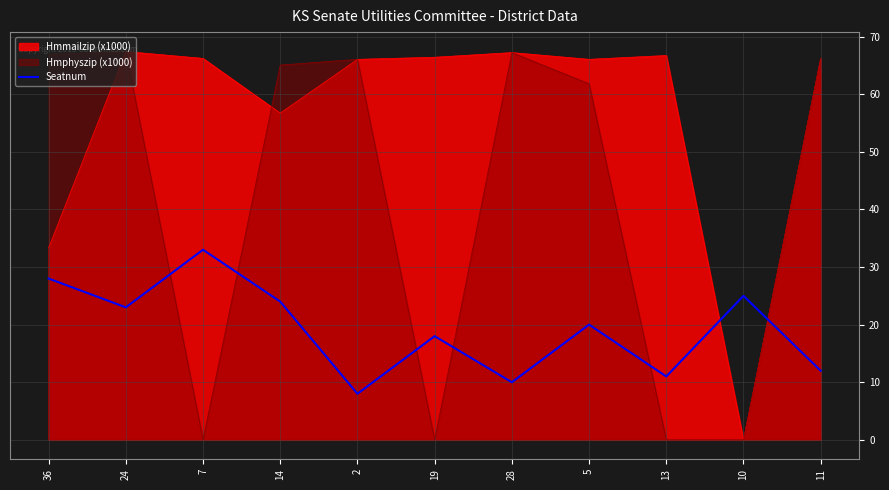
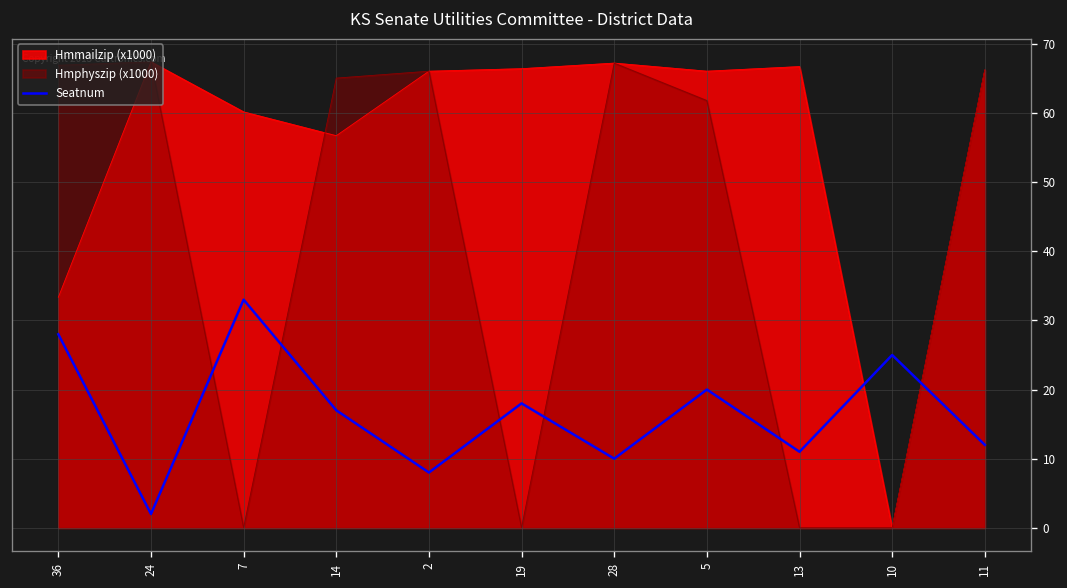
Seatnum, 24: 23 -> 2
Hmmailzip (x1000), 7: 66 -> 60
Seatnum, 14: 24 -> 17
